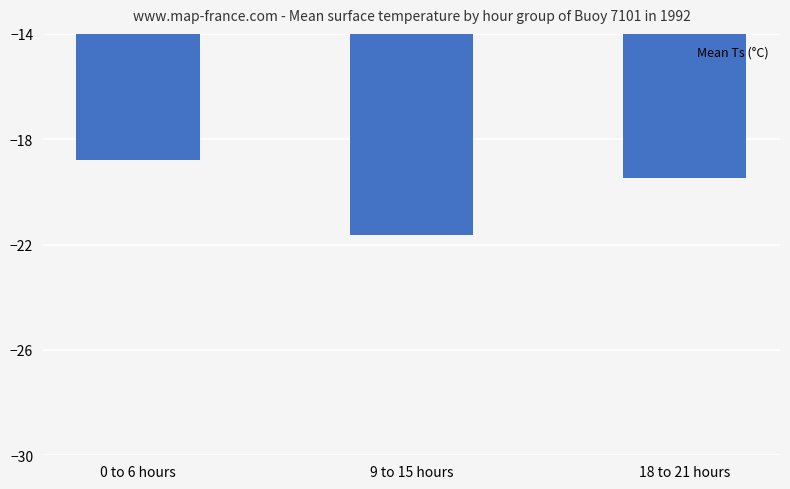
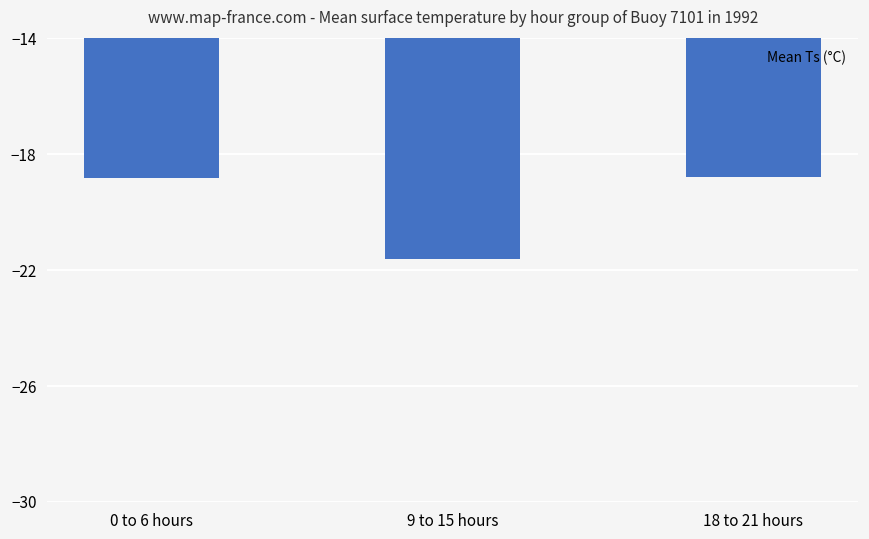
18 to 21 hours: -19.5 -> -18.8
